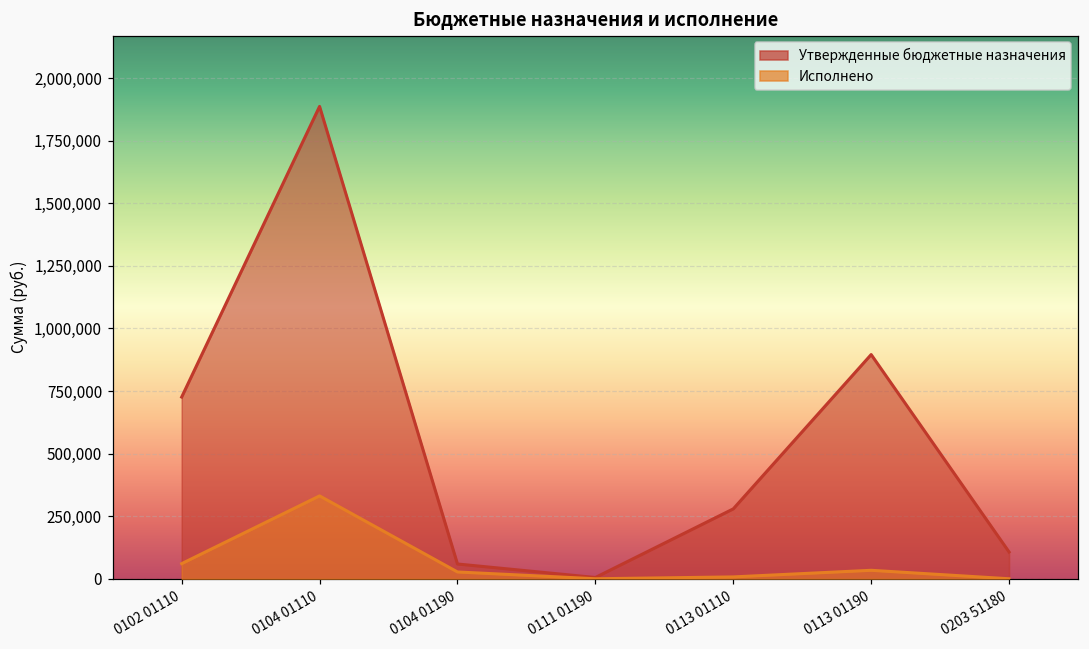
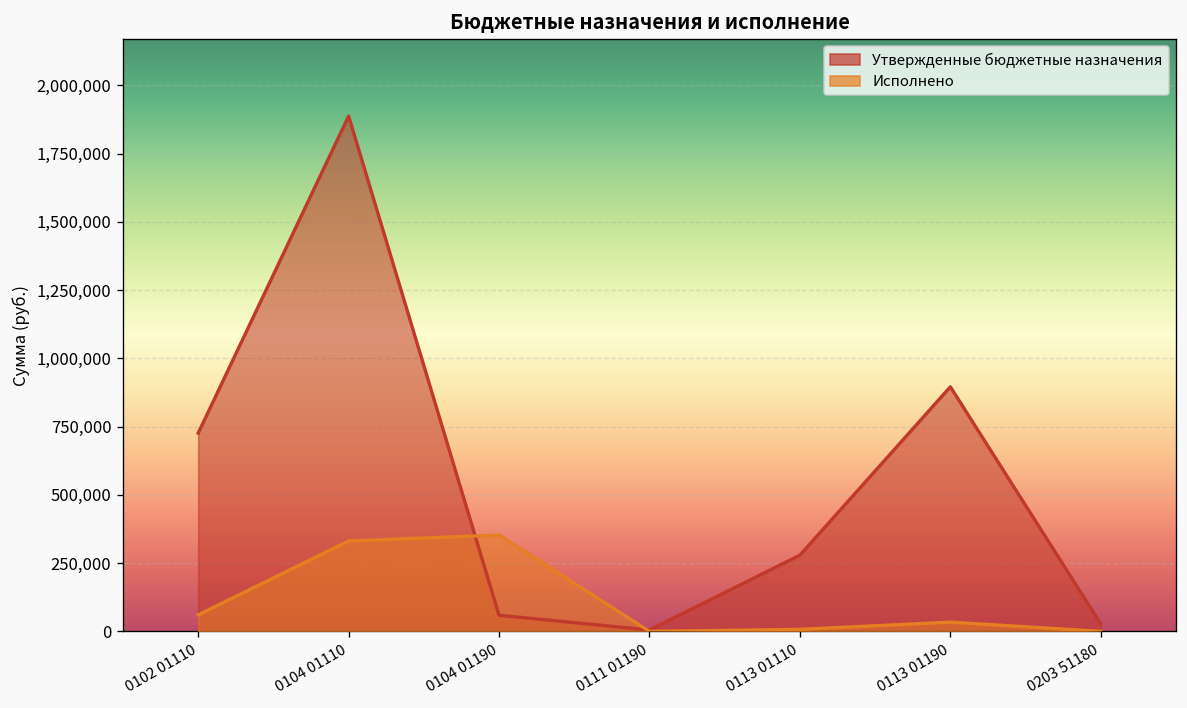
Исполнено, 0104 01190: 30,000 -> 350,000
Утвержденные бюджетные назначения, 0203 51180: 110,000 -> 30,000
